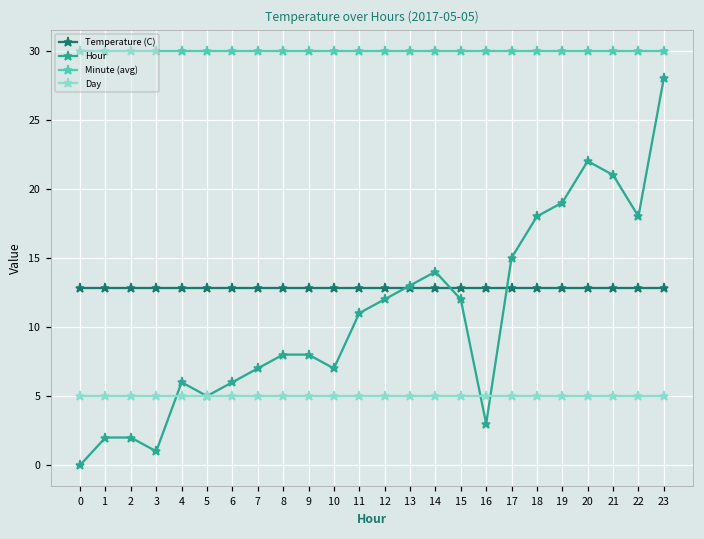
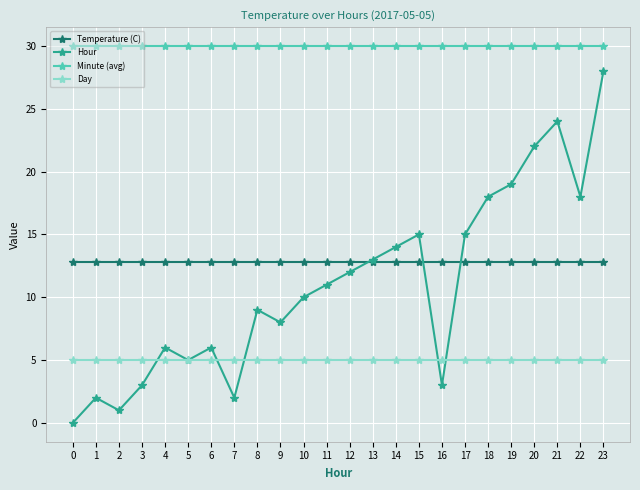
Hour, 2: 2 -> 1
Hour, 3: 1 -> 3
Hour, 7: 7 -> 2
Hour, 8: 8 -> 9
Hour, 10: 7 -> 10
Hour, 15: 12 -> 15
Hour, 21: 21 -> 24
